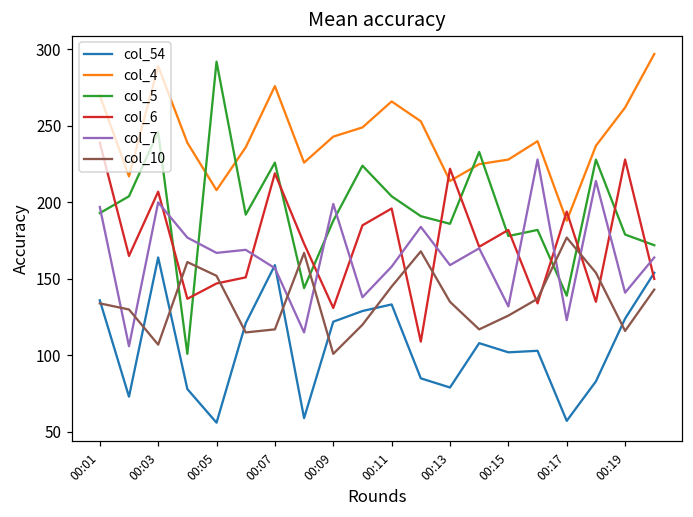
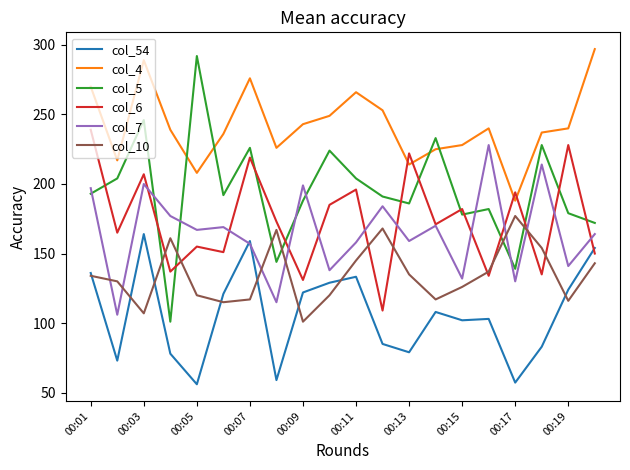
col_6, 00:05: 147 -> 155
col_10, 00:05: 152 -> 120
col_7, 00:17: 123 -> 130
col_4, 00:19: 262 -> 240
